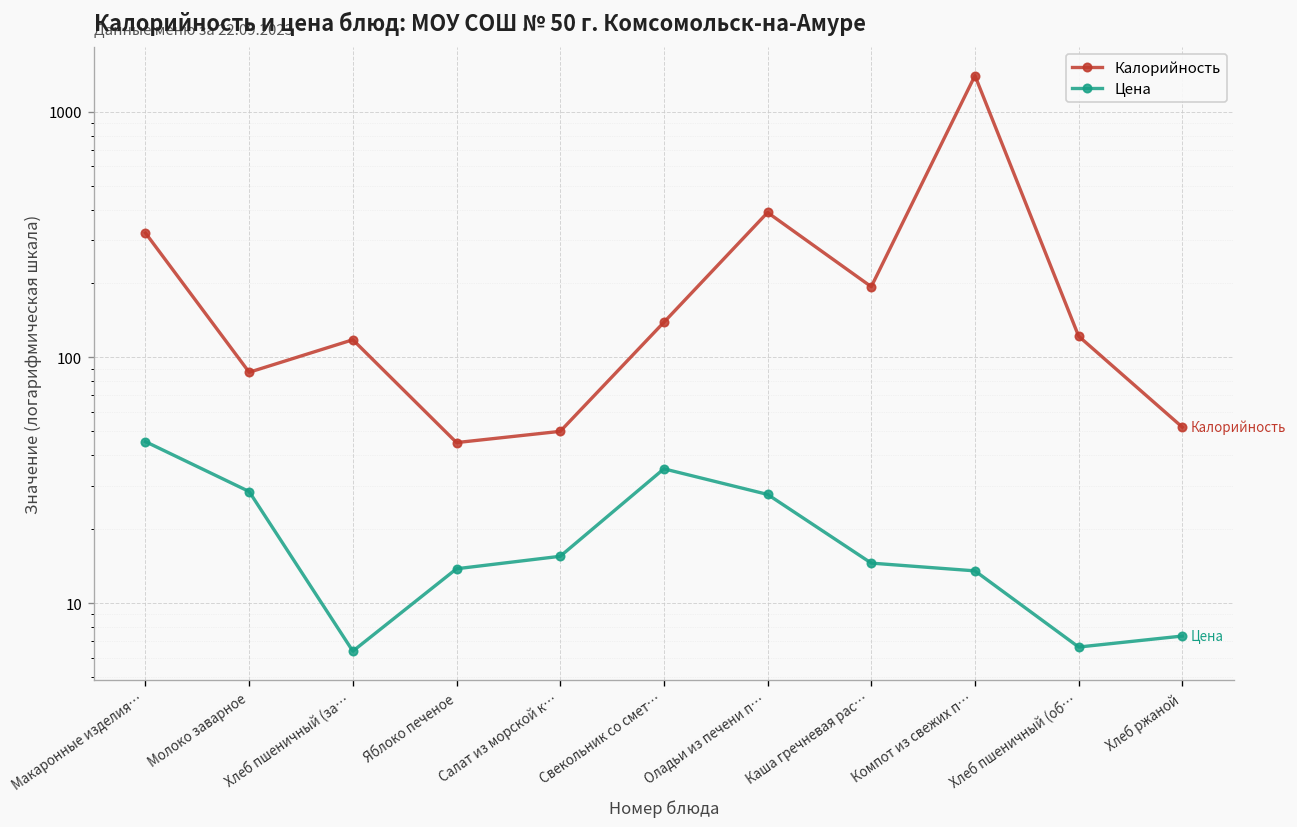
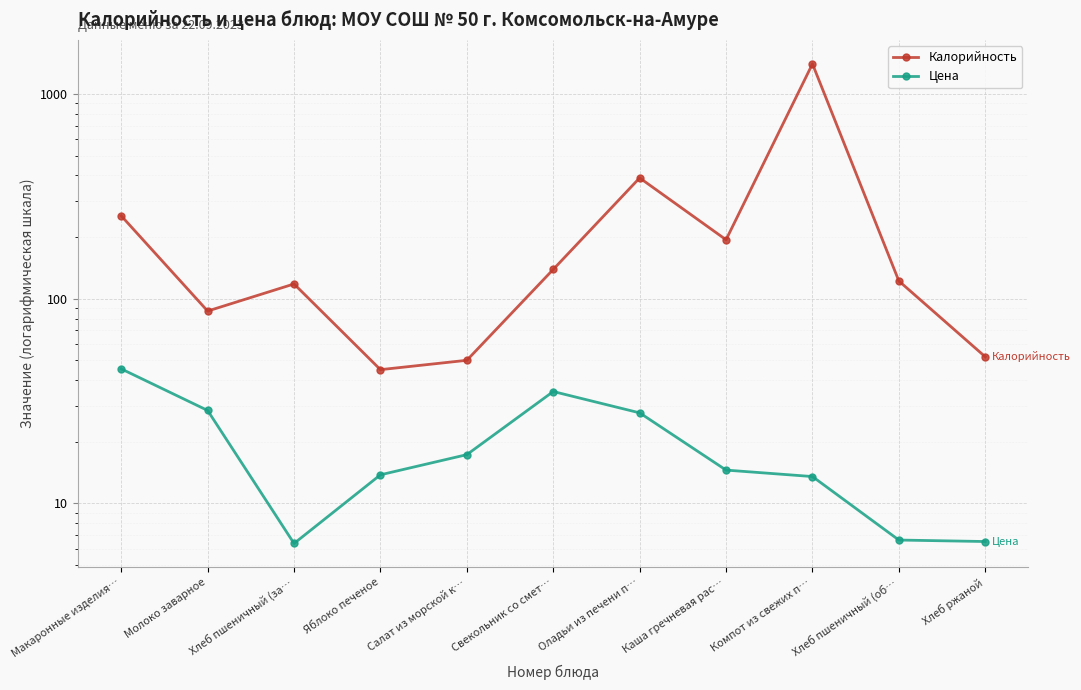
Калорийность, Макаронные изделия…: 320 -> 250
Цена, Салат из морской к…: 16 -> 17
Цена, Хлеб ржаной: 7.3 -> 6.5
